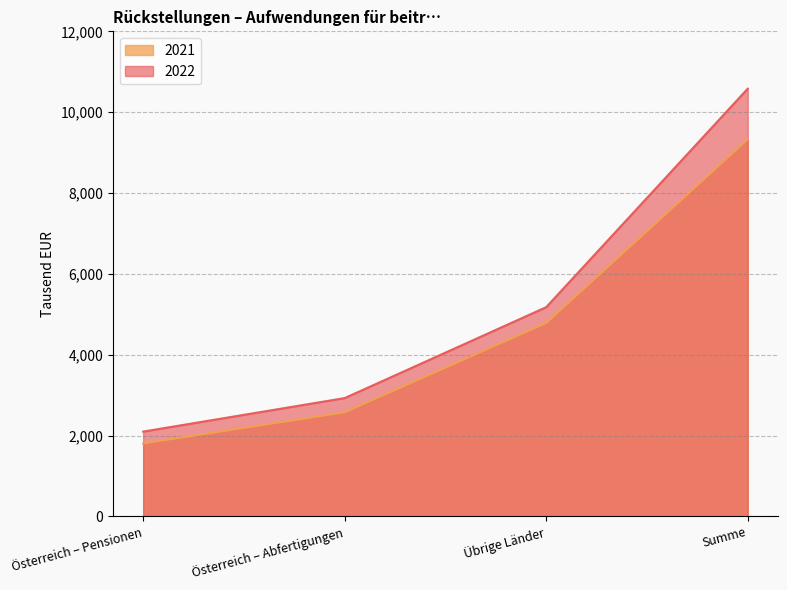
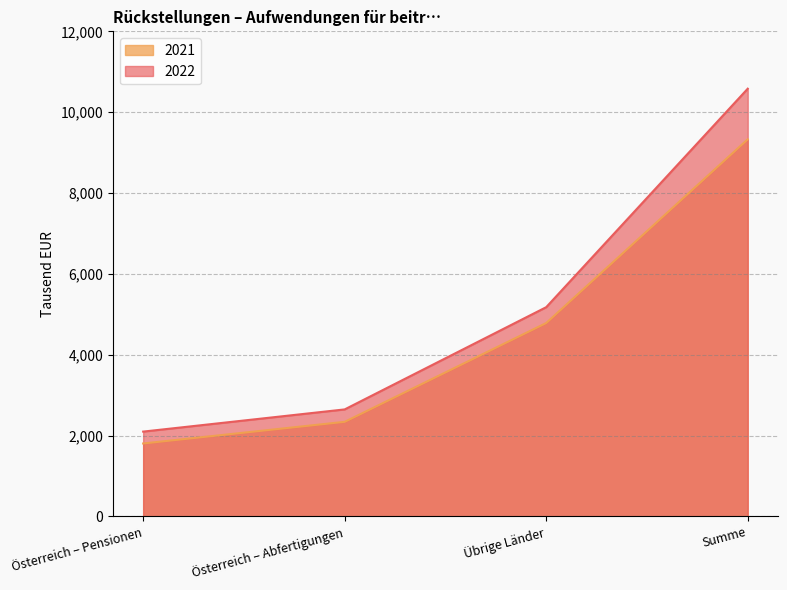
2021, Österreich – Abfertigungen: 2,600 -> 2,300
2022, Österreich – Abfertigungen: 2,900 -> 2,600
